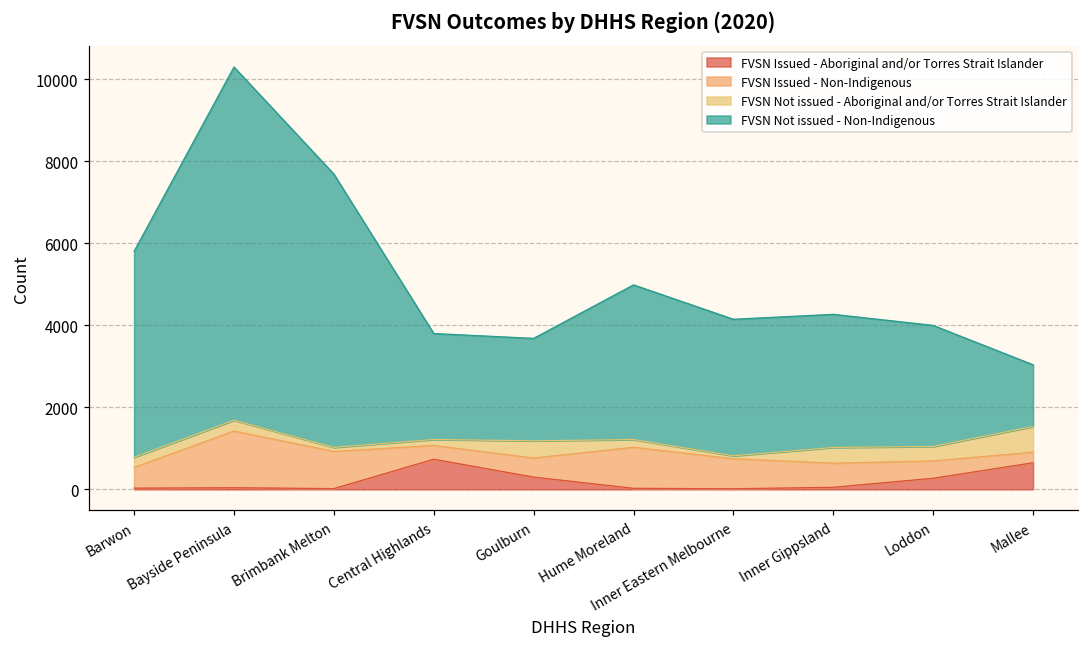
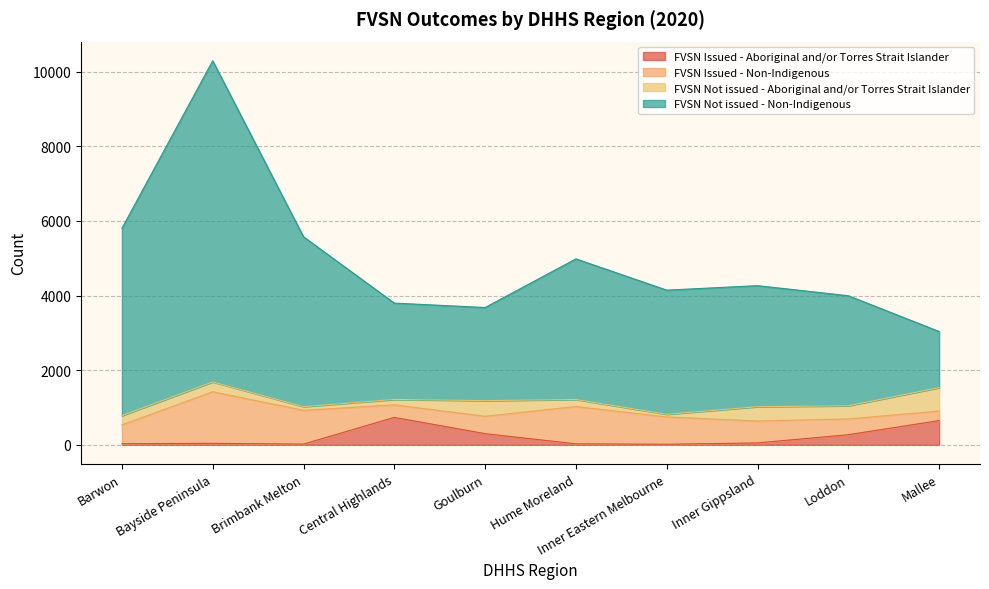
FVSN Not issued - Non-Indigenous, Brimbank Melton: 6700 -> 4600
